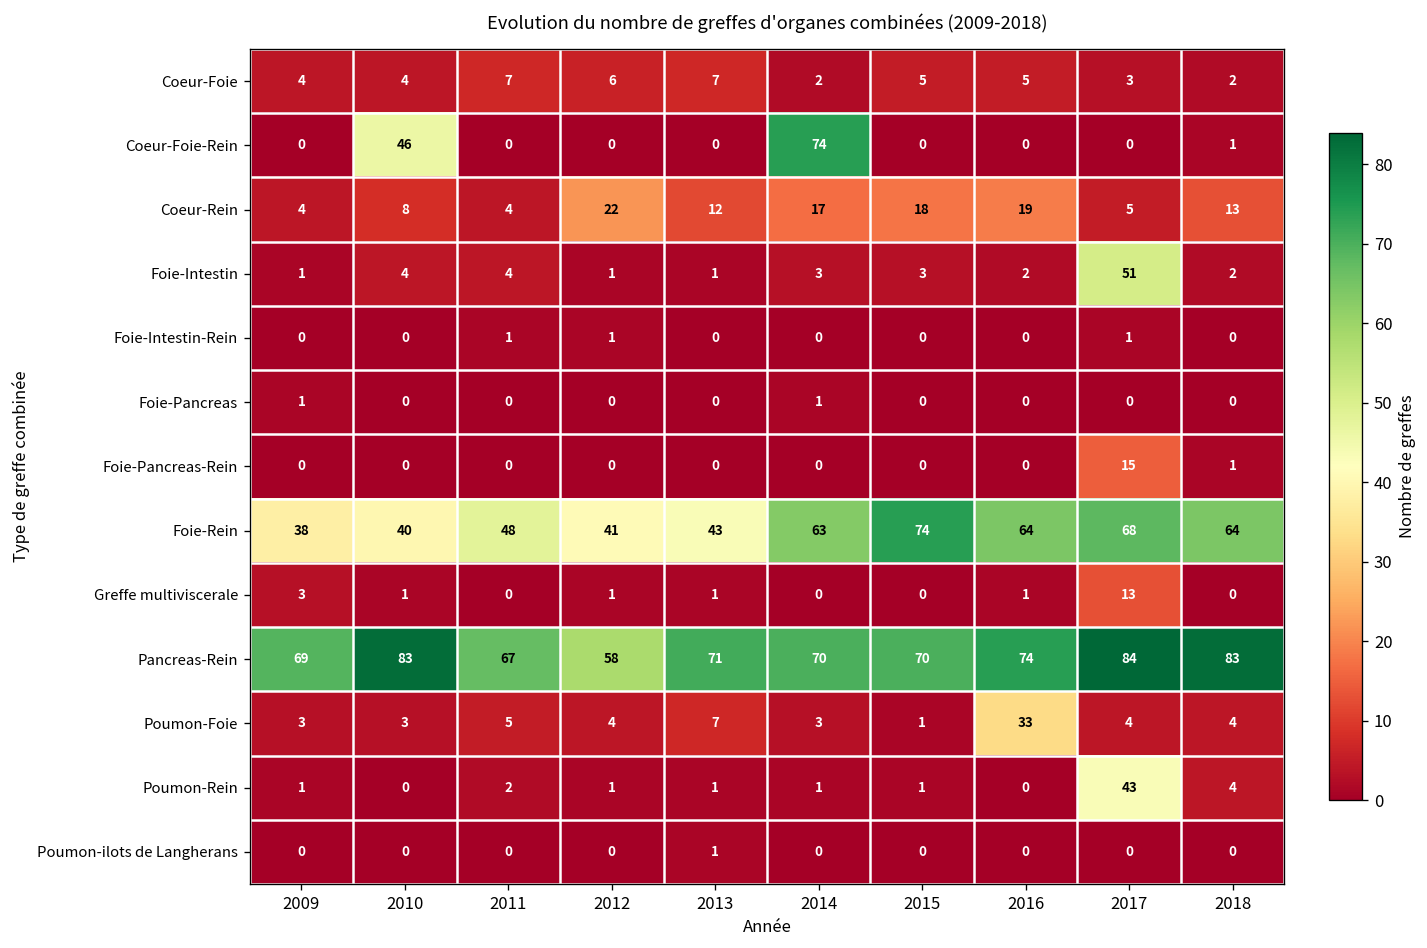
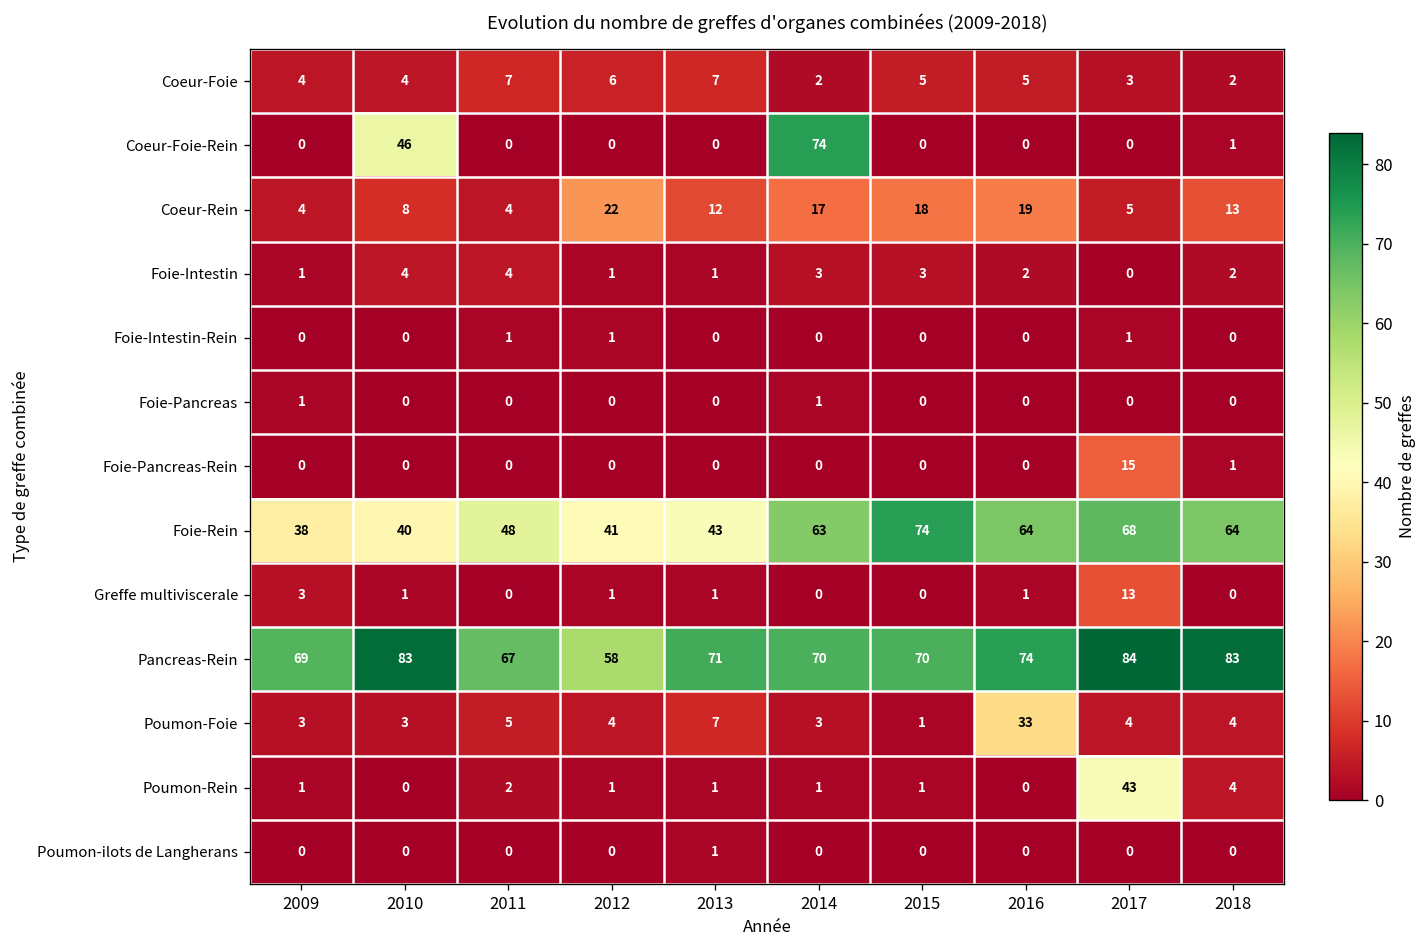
Foie-Intestin, 2017: 51 -> 0
